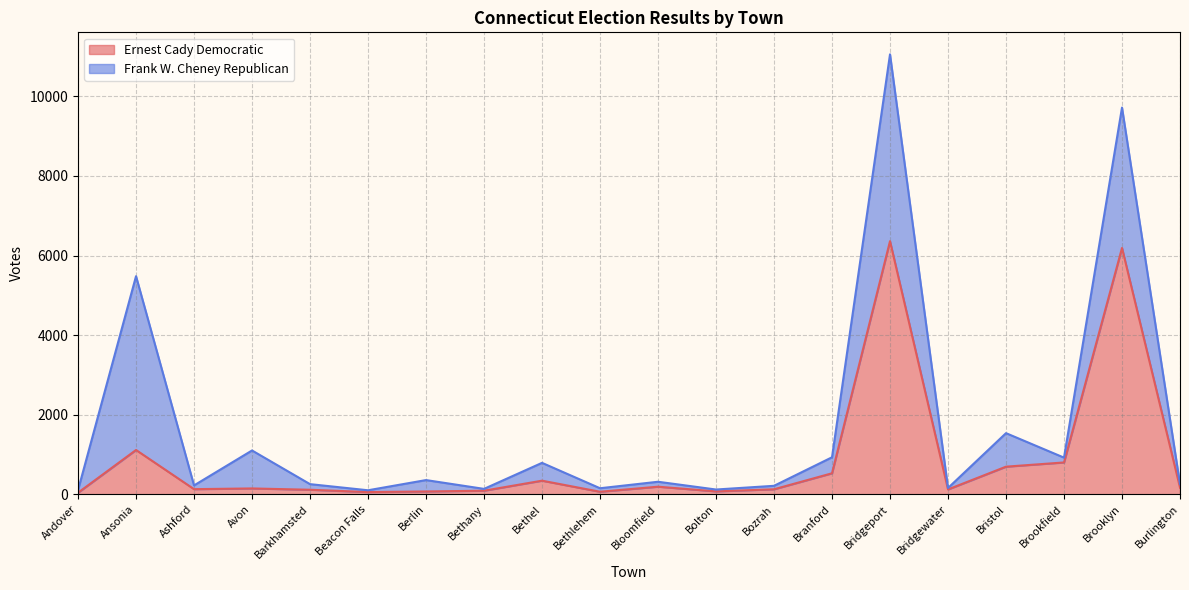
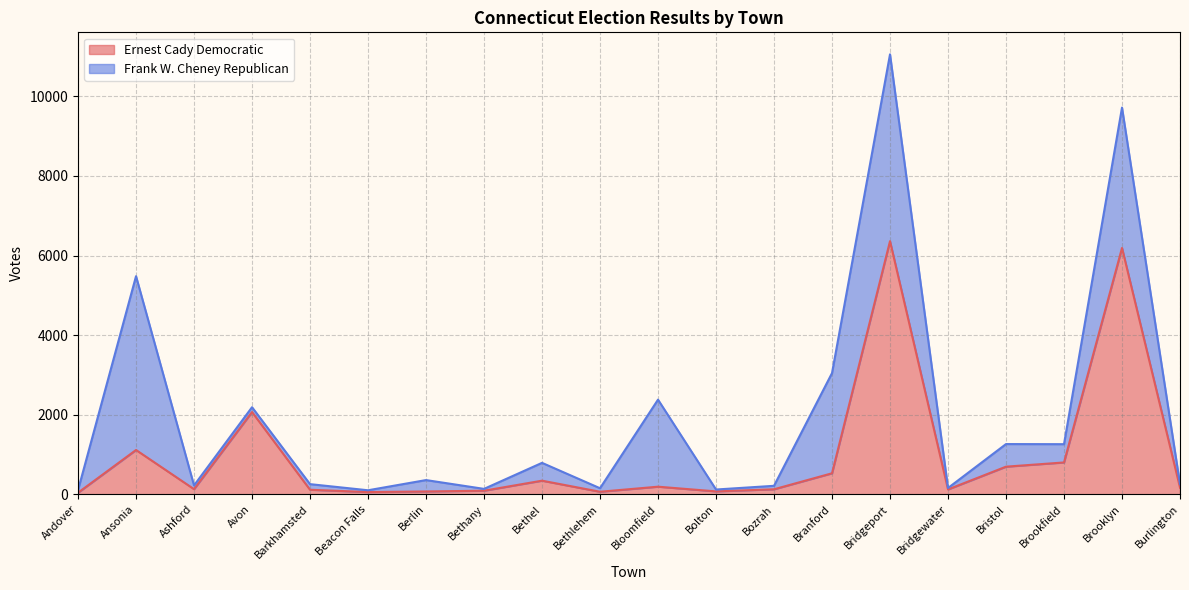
Ernest Cady Democratic, Avon: 100 -> 2100
Frank W. Cheney Republican, Avon: 1000 -> 100
Frank W. Cheney Republican, Bloomfield: 100 -> 2200
Frank W. Cheney Republican, Branford: 400 -> 2500
Frank W. Cheney Republican, Bristol: 800 -> 600
Frank W. Cheney Republican, Brookfield: 100 -> 500
